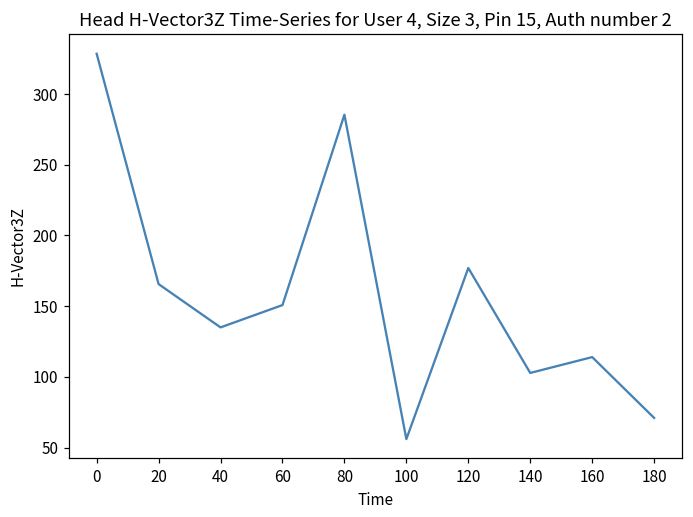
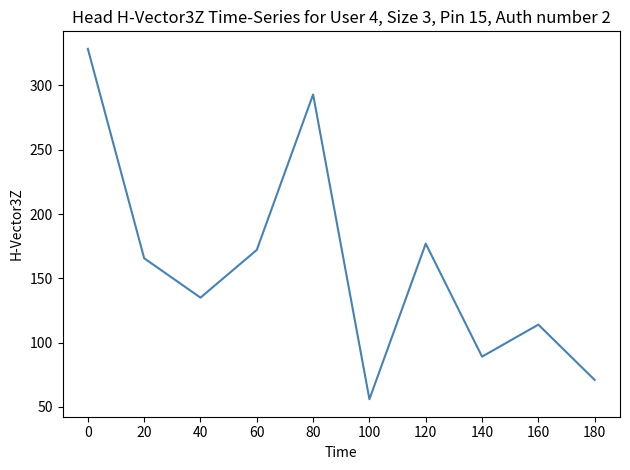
60: 151 -> 172
80: 285 -> 293
140: 103 -> 89
